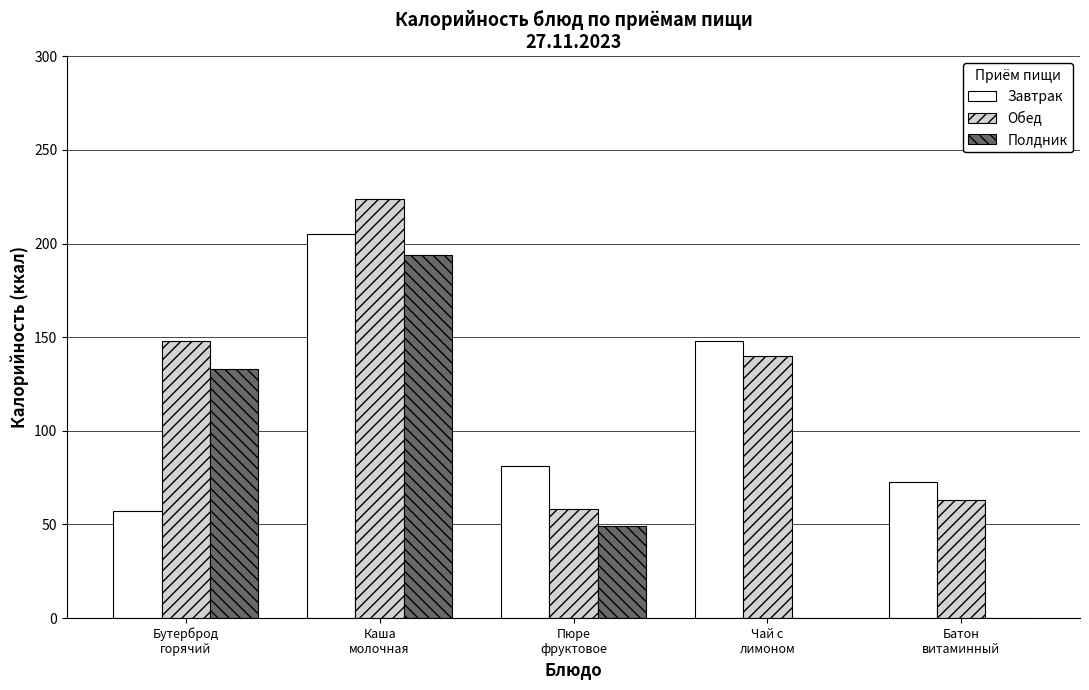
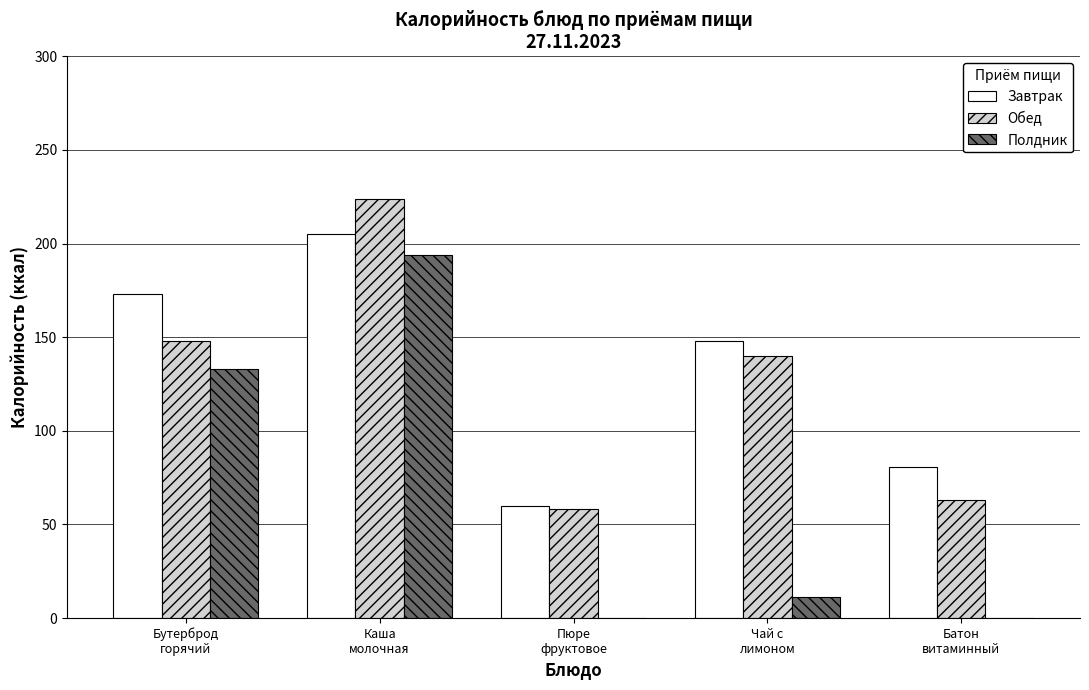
Завтрак, Бутерброд горячий: 57 -> 173
Завтрак, Пюре фруктовое: 81 -> 60
Полдник, Пюре фруктовое: 49 -> 0
Полдник, Чай с лимоном: 0 -> 11
Завтрак, Батон витаминный: 73 -> 80
